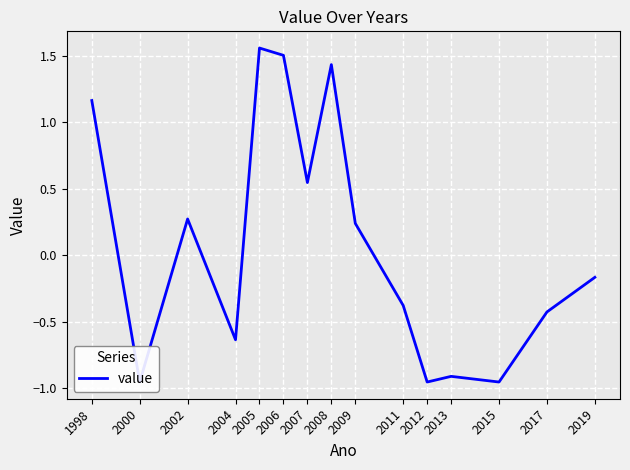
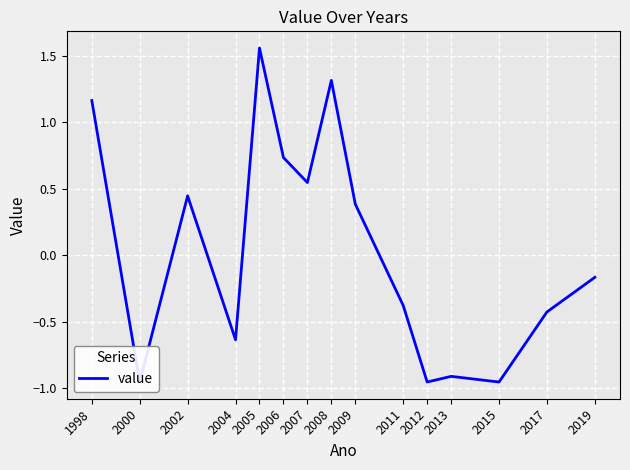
2002: 0.27 -> 0.45
2006: 1.50 -> 0.73
2008: 1.43 -> 1.31
2009: 0.24 -> 0.38
